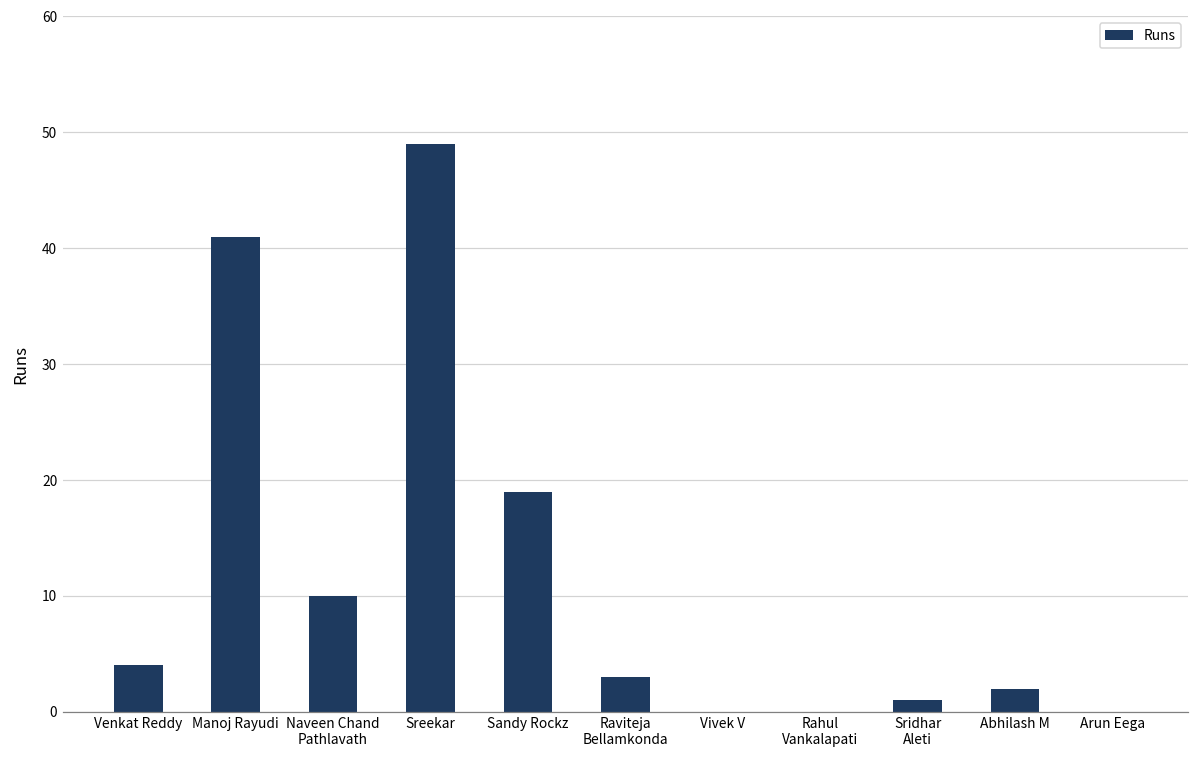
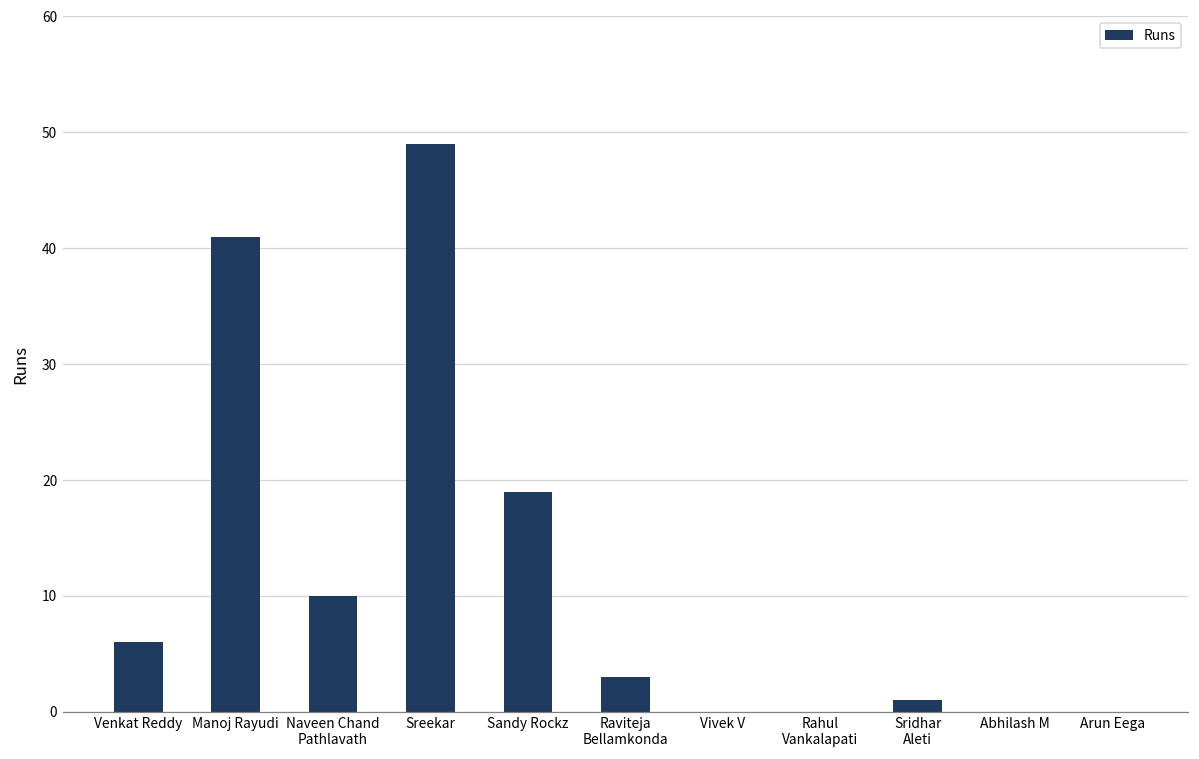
Venkat Reddy: 4 -> 6
Abhilash M: 2 -> 0
